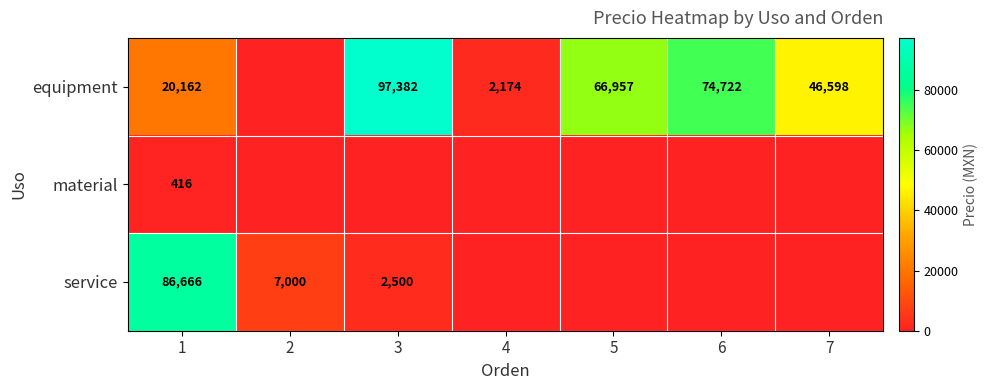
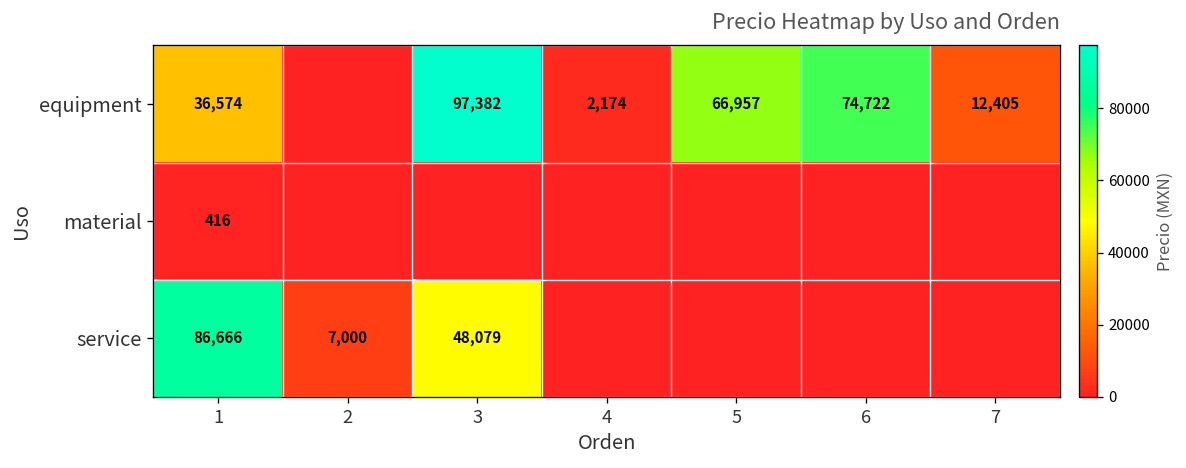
equipment, 1: 20,162 -> 36,574
equipment, 7: 46,598 -> 12,405
service, 3: 2,500 -> 48,079
